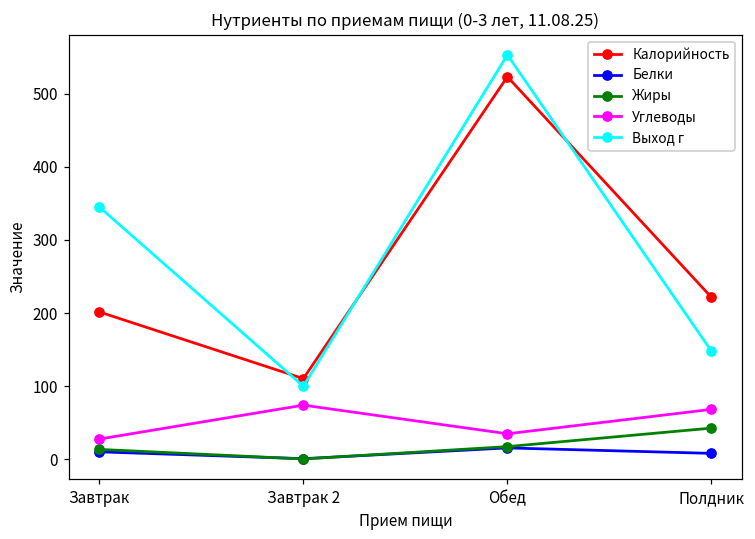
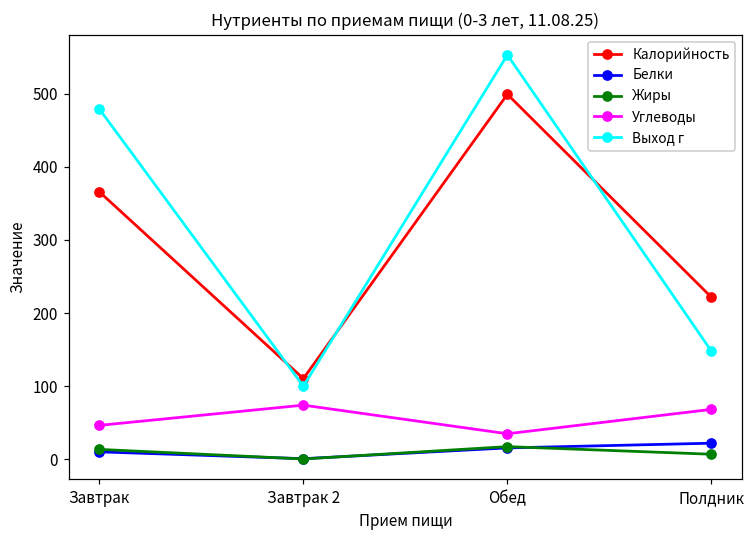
Калорийность, Завтрак: 200 -> 370
Углеводы, Завтрак: 30 -> 50
Выход г, Завтрак: 350 -> 480
Калорийность, Обед: 520 -> 500
Белки, Полдник: 10 -> 20
Жиры, Полдник: 40 -> 10
